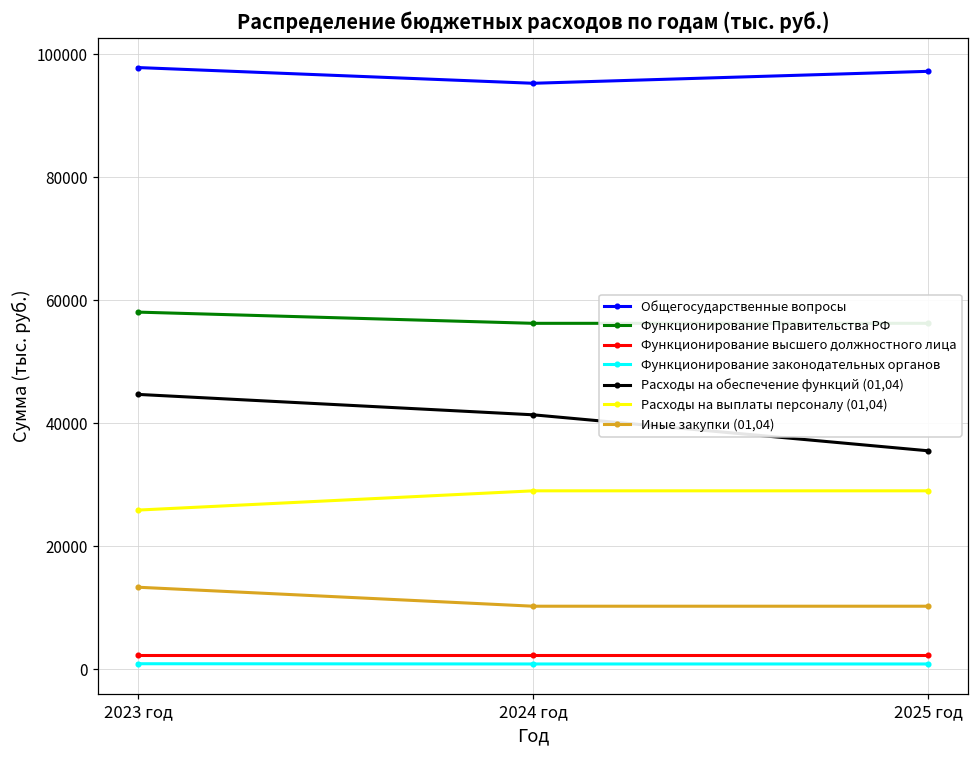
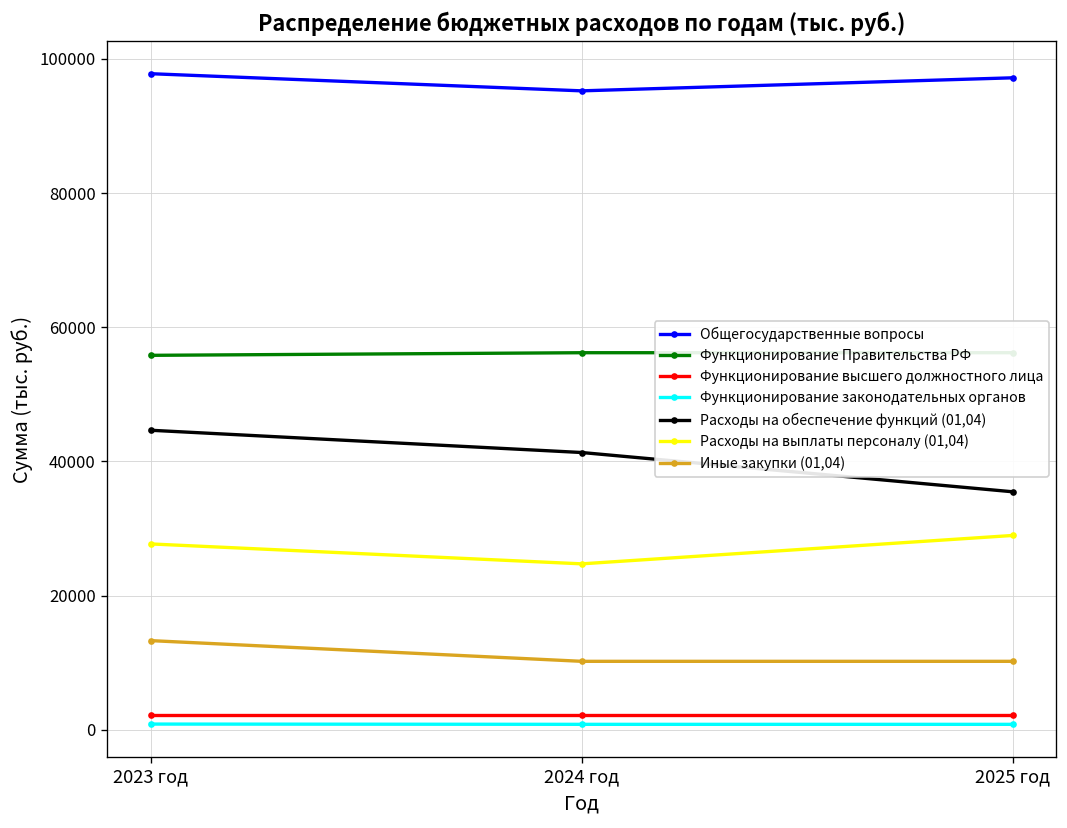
Функционирование Правительства РФ, 2023 год: 58000 -> 56000
Расходы на выплаты персоналу (01,04), 2023 год: 26000 -> 28000
Расходы на выплаты персоналу (01,04), 2024 год: 29000 -> 25000
